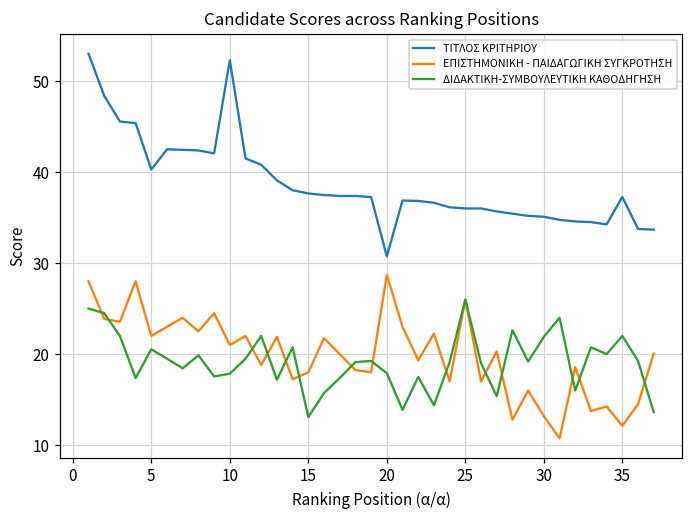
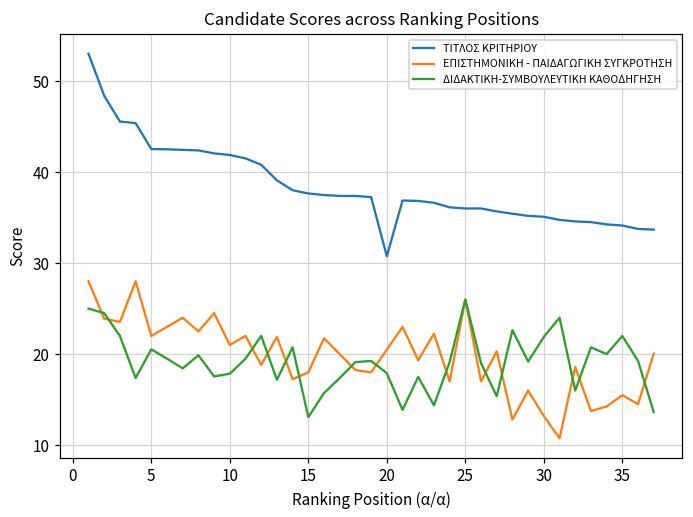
ΤΙΤΛΟΣ ΚΡΙΤΗΡΙΟΥ, 5: 40 -> 43
ΤΙΤΛΟΣ ΚΡΙΤΗΡΙΟΥ, 10: 52 -> 42
ΕΠΙΣΤΗΜΟΝΙΚΗ - ΠΑΙΔΑΓΩΓΙΚΗ ΣΥΓΚΡΟΤΗΣΗ, 20: 29 -> 21
ΤΙΤΛΟΣ ΚΡΙΤΗΡΙΟΥ, 35: 37 -> 34
ΕΠΙΣΤΗΜΟΝΙΚΗ - ΠΑΙΔΑΓΩΓΙΚΗ ΣΥΓΚΡΟΤΗΣΗ, 35: 12 -> 15
